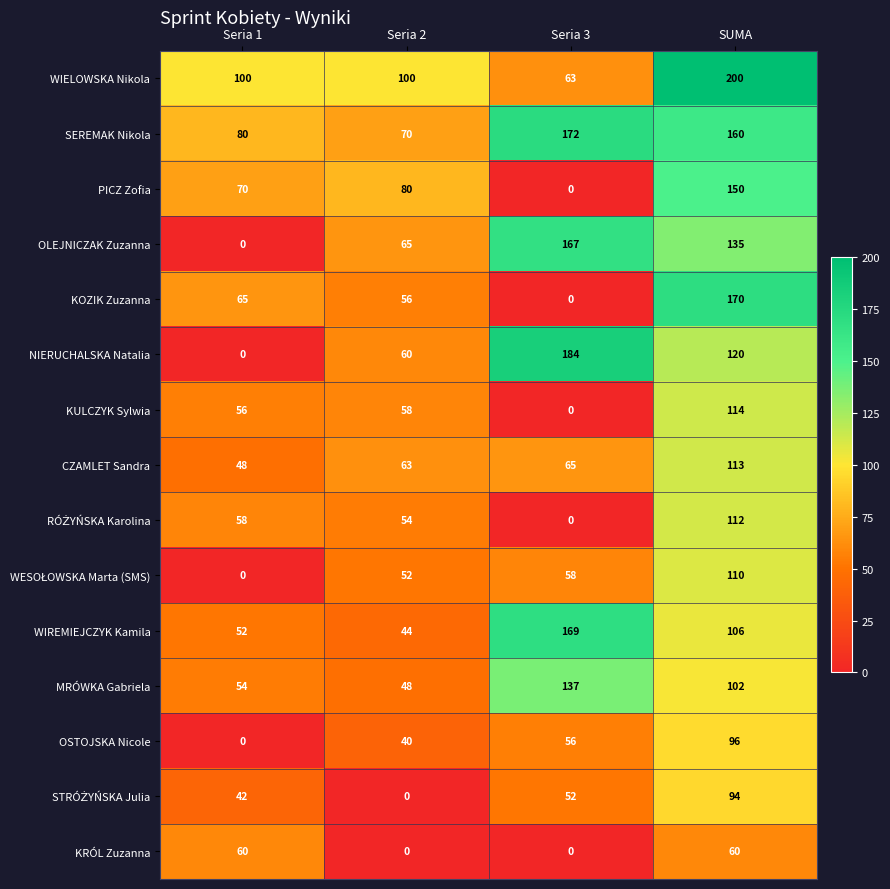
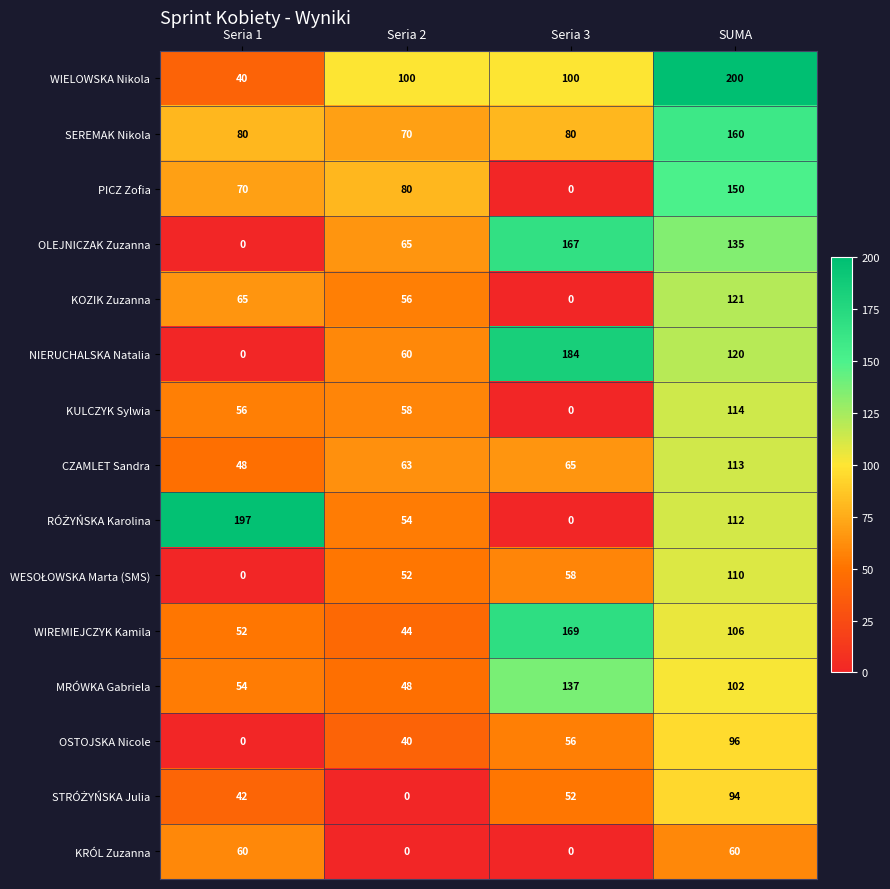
WIELOWSKA Nikola, Seria 1: 100 -> 40
WIELOWSKA Nikola, Seria 3: 63 -> 100
SEREMAK Nikola, Seria 3: 172 -> 80
KOZIK Zuzanna, SUMA: 170 -> 121
RÓŻYŃSKA Karolina, Seria 1: 58 -> 197
